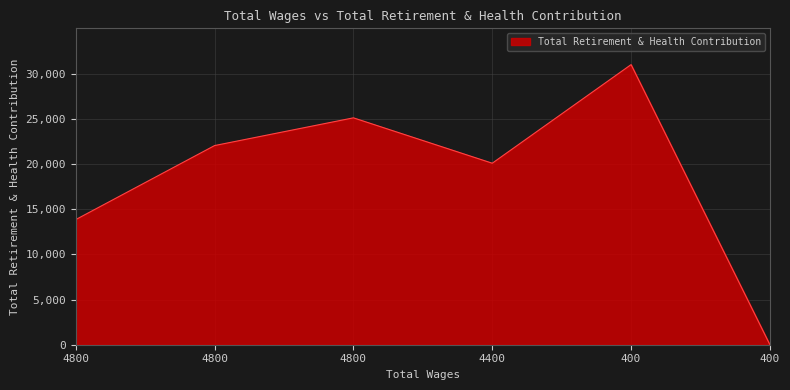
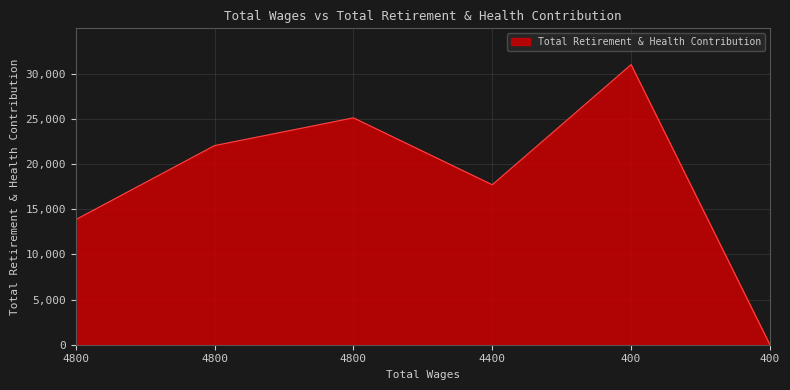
4400: 20,000 -> 18,000
